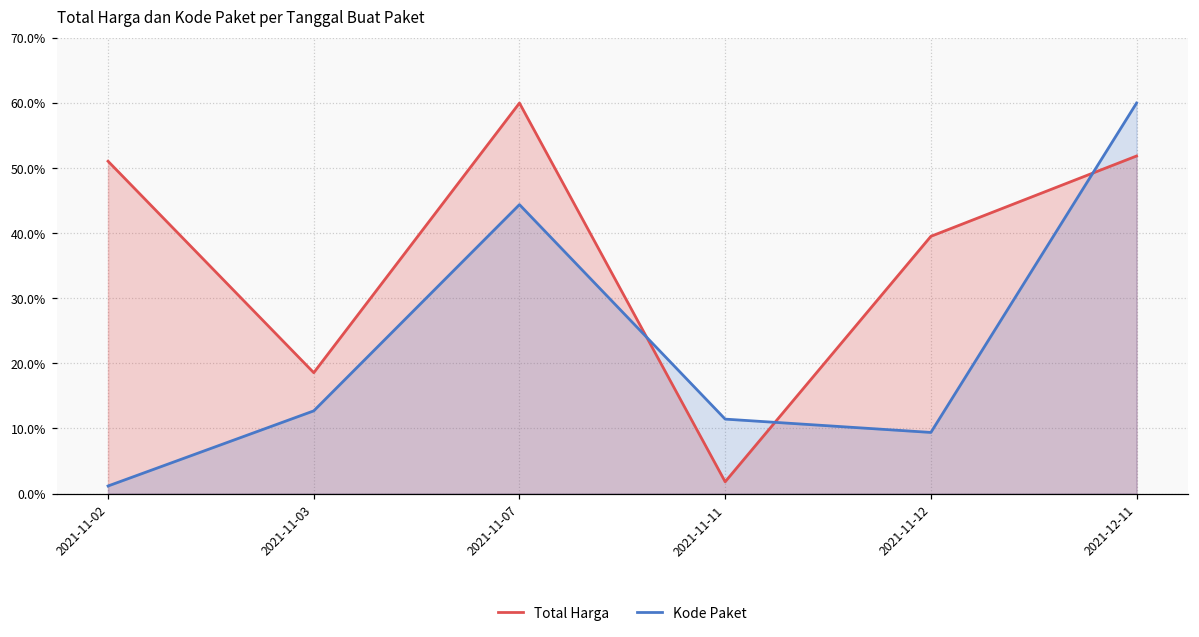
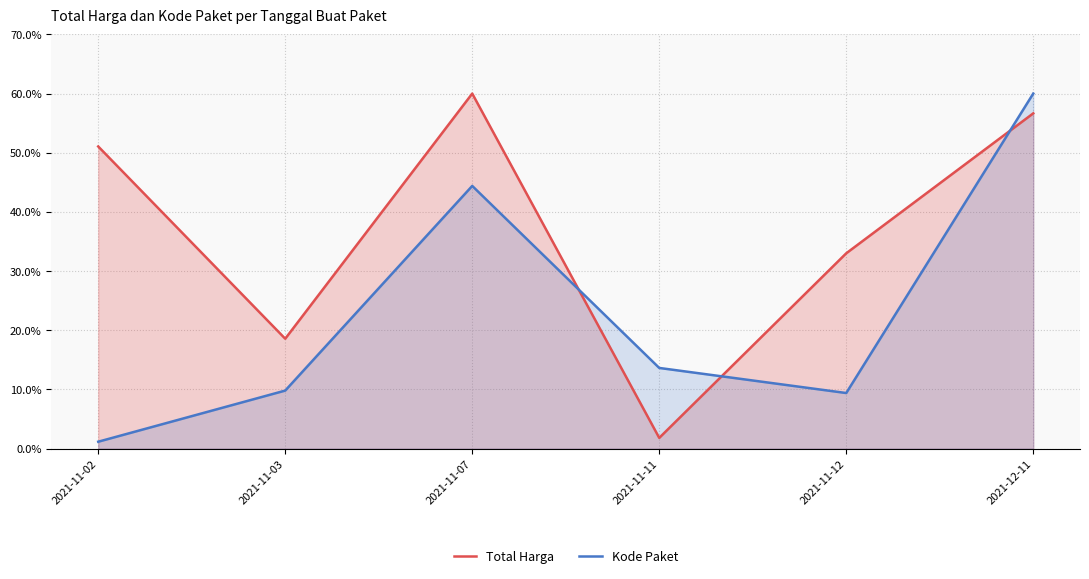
Kode Paket, 2021-11-03: 13% -> 10%
Kode Paket, 2021-11-11: 11% -> 14%
Total Harga, 2021-11-12: 40% -> 33%
Total Harga, 2021-12-11: 52% -> 57%
